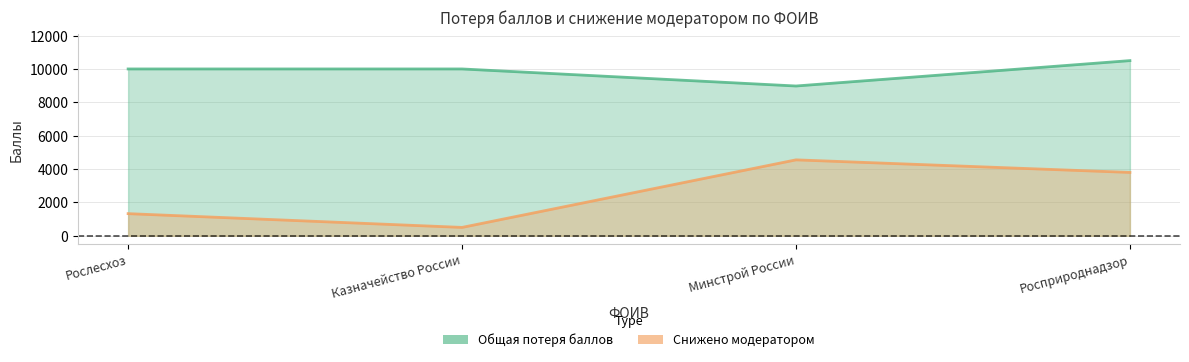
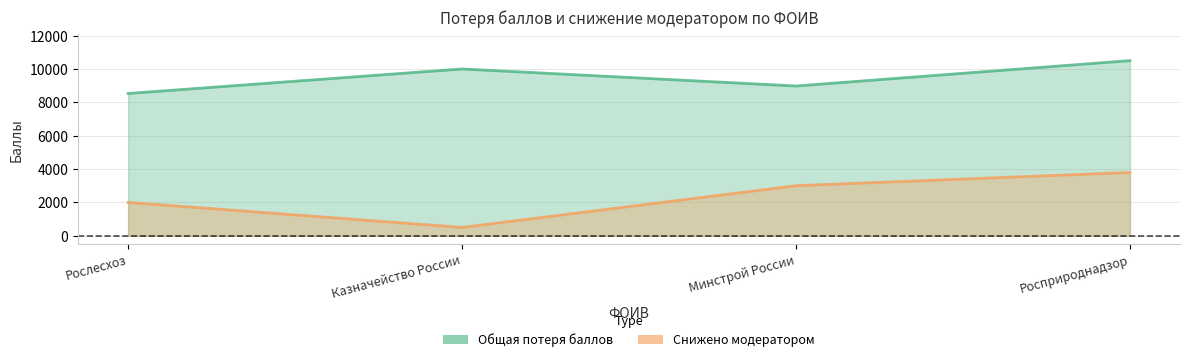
Общая потеря баллов, Рослесхоз: 10000 -> 8500
Снижено модератором, Рослесхоз: 1300 -> 2000
Снижено модератором, Минстрой России: 4600 -> 3000
